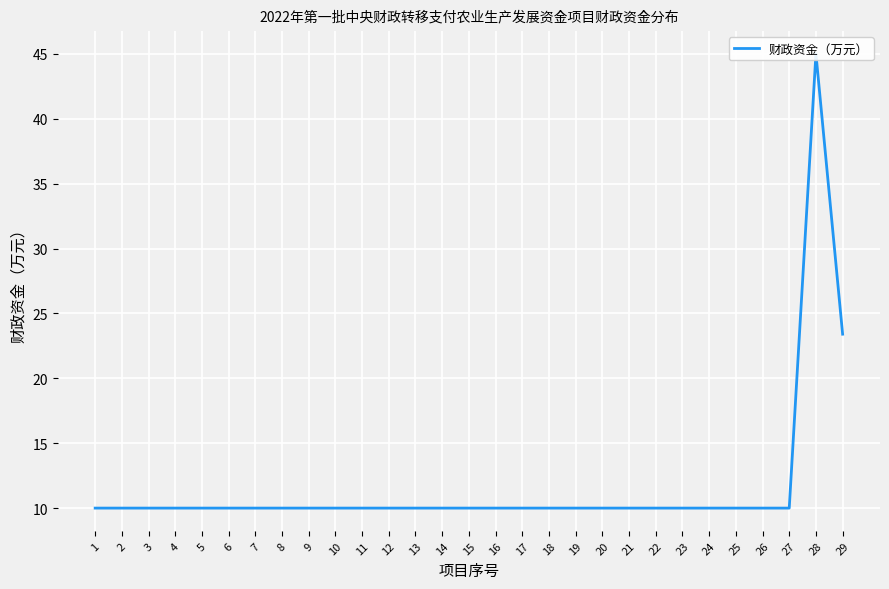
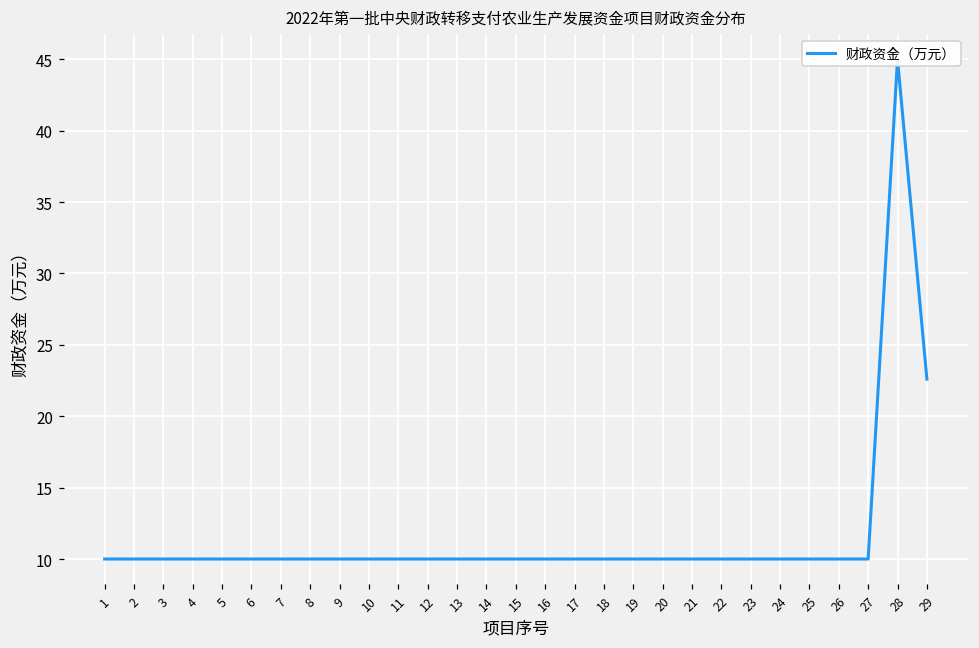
29: 23.4 -> 22.6
